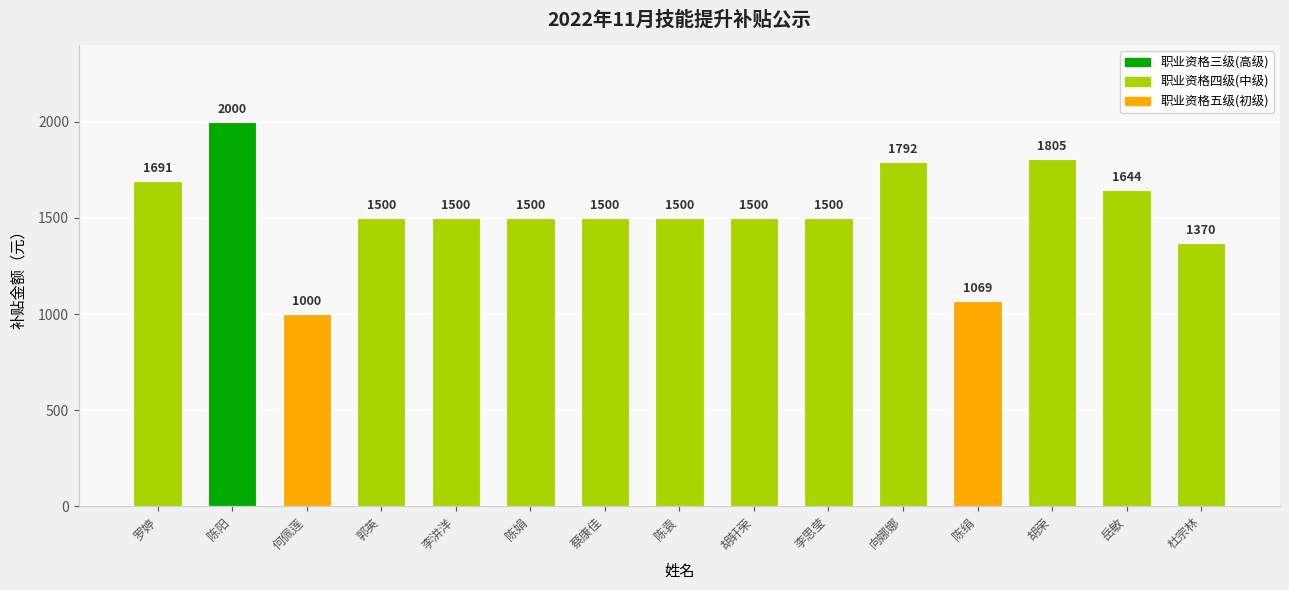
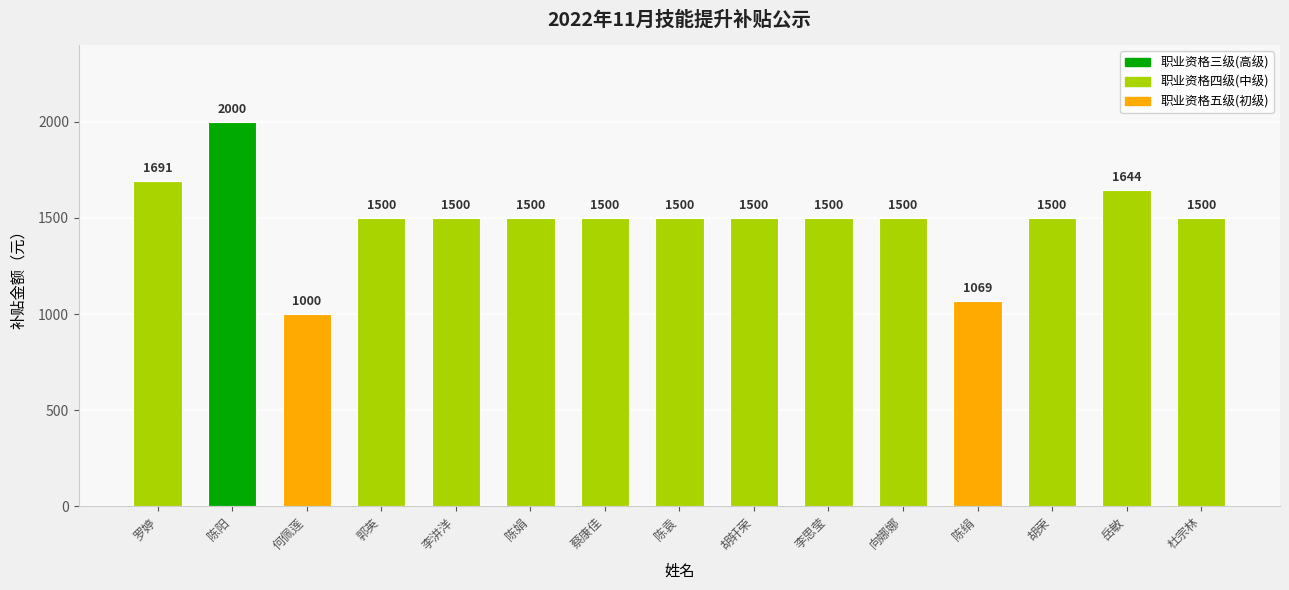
向娜娜: 1792 -> 1500
胡荣: 1805 -> 1500
杜宗林: 1370 -> 1500
